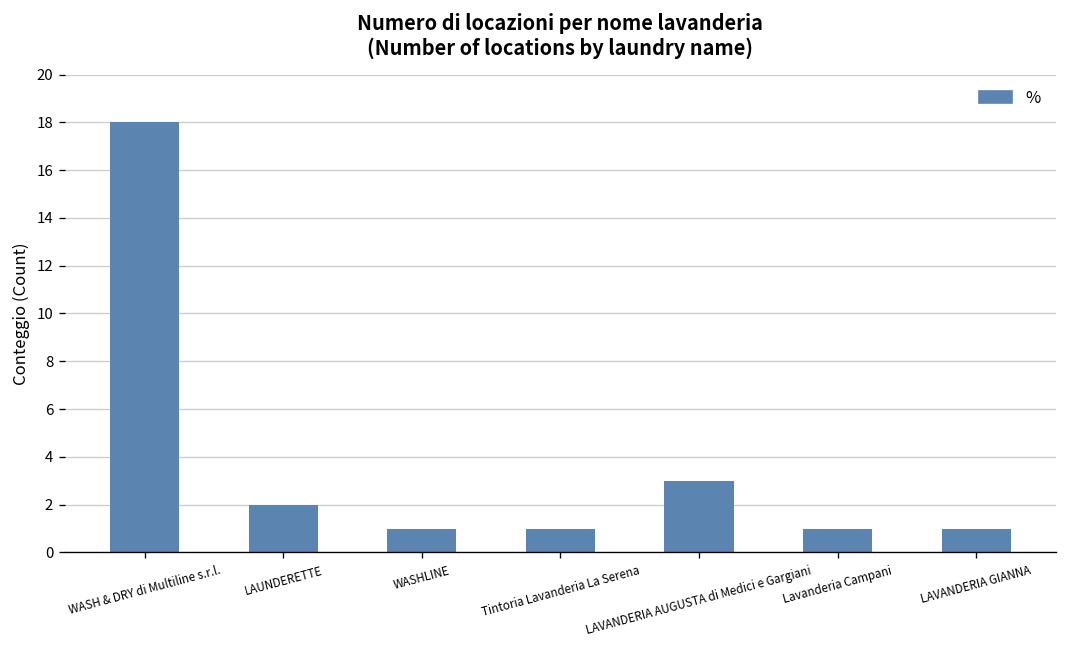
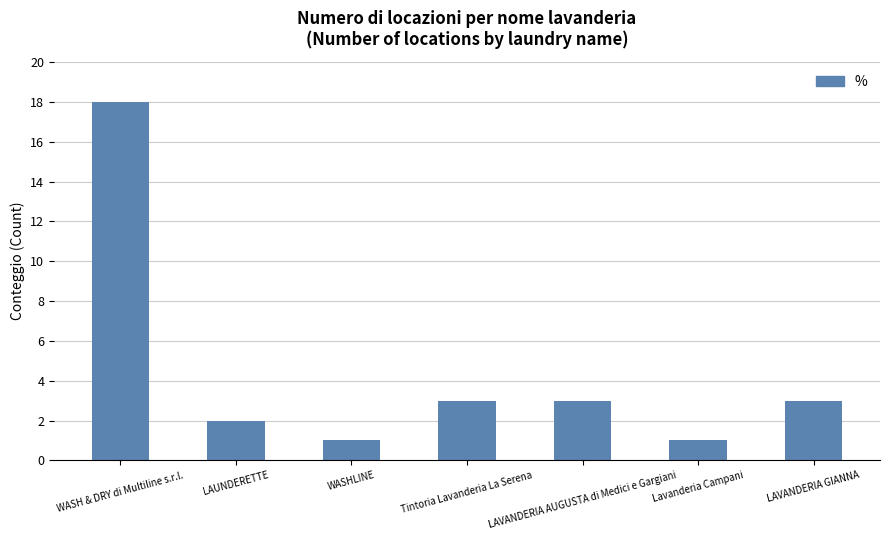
Tintoria Lavanderia La Serena: 1 -> 3
LAVANDERIA GIANNA: 1 -> 3
